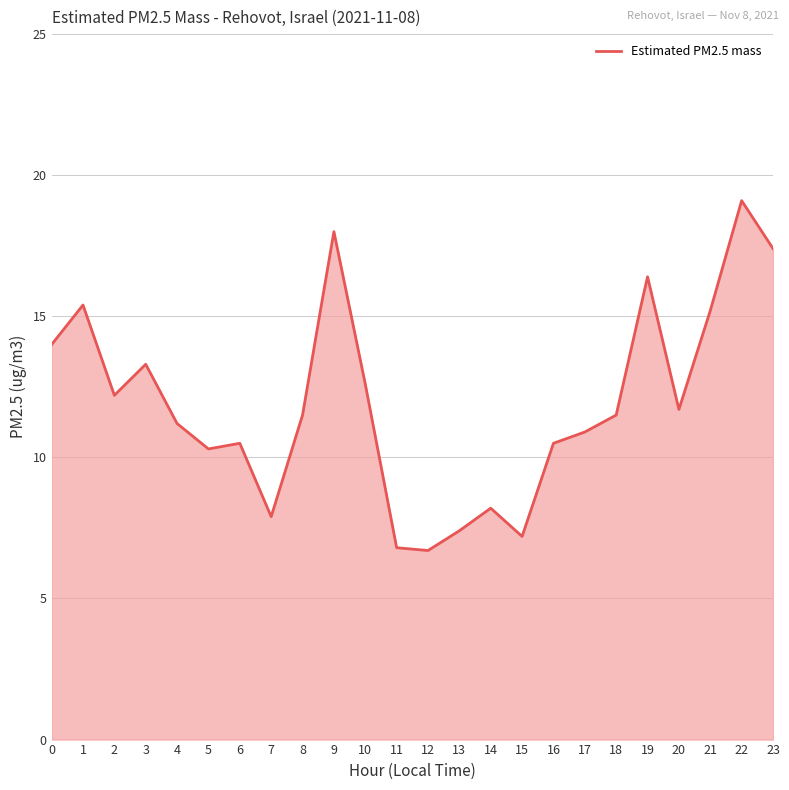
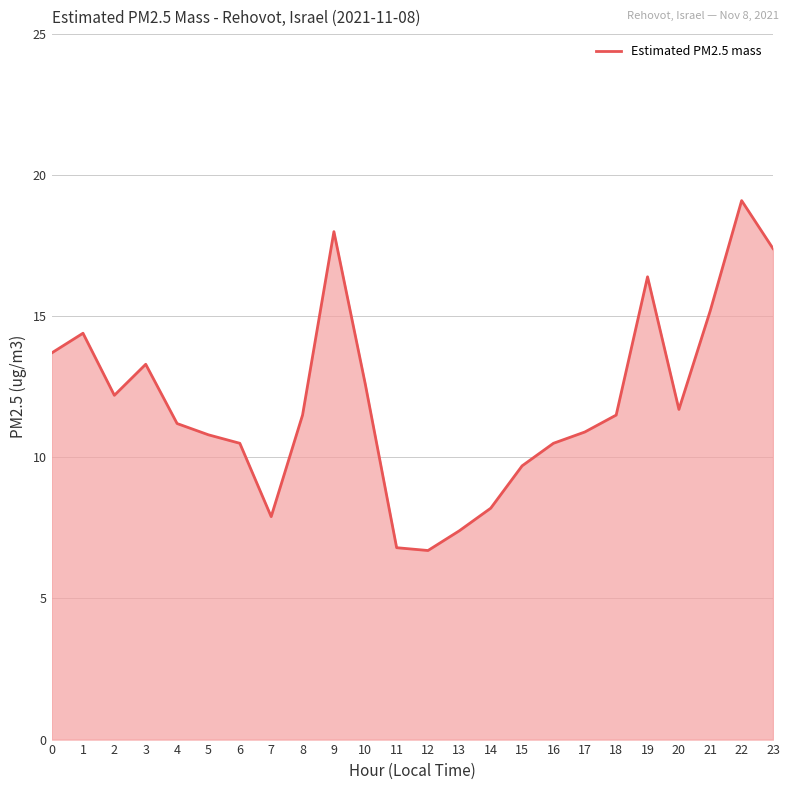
0: 14.0 -> 13.7
1: 15.4 -> 14.4
5: 10.3 -> 10.8
15: 7.2 -> 9.7
